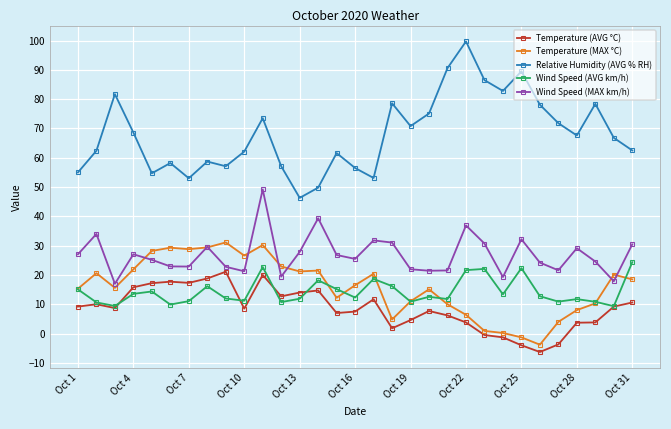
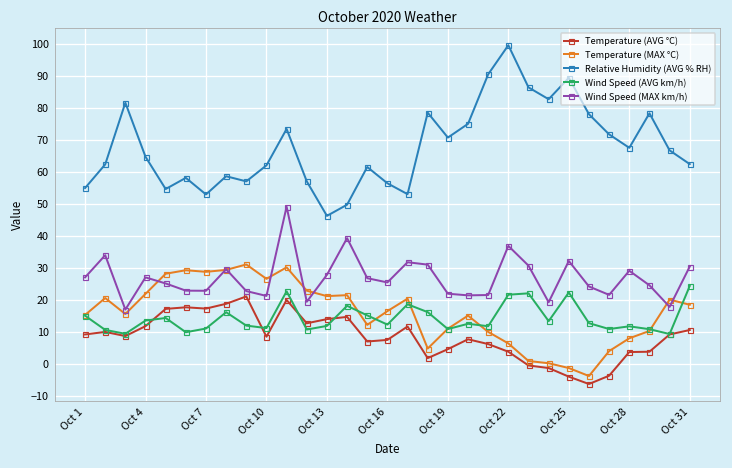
Temperature (AVG °C), Oct 4: 16 -> 12
Relative Humidity (AVG % RH), Oct 4: 69 -> 65
